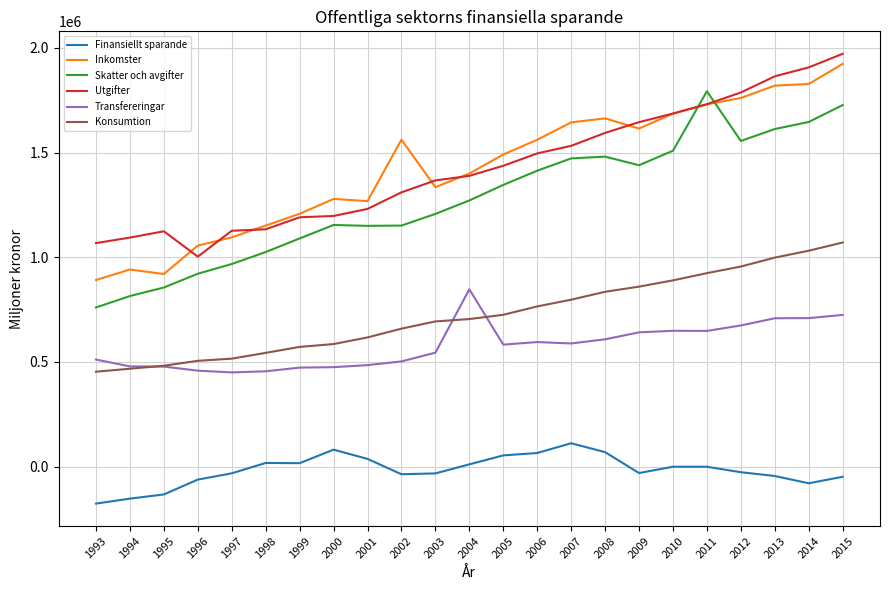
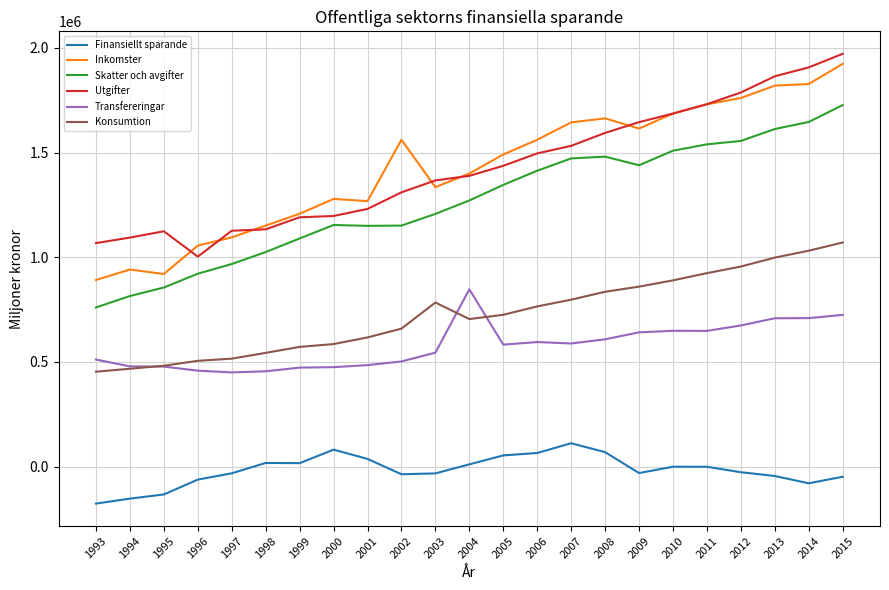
Konsumtion, 2003: 690000 -> 780000
Skatter och avgifter, 2011: 1790000 -> 1540000
